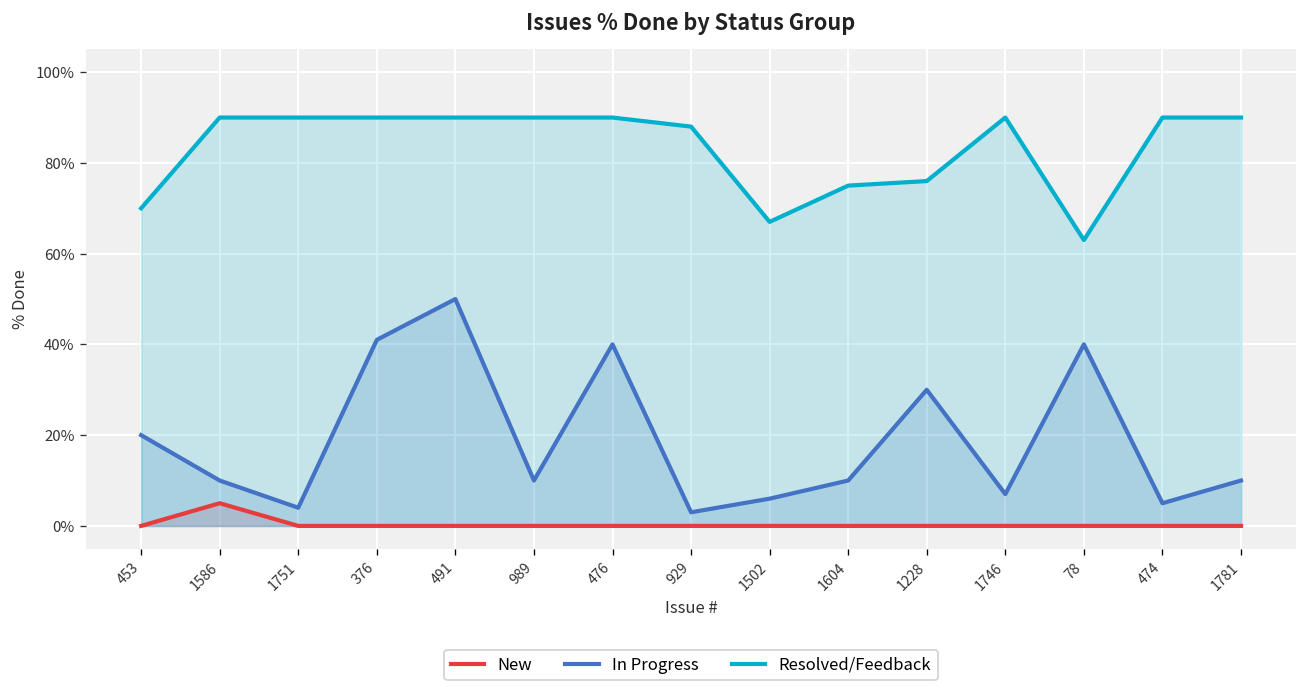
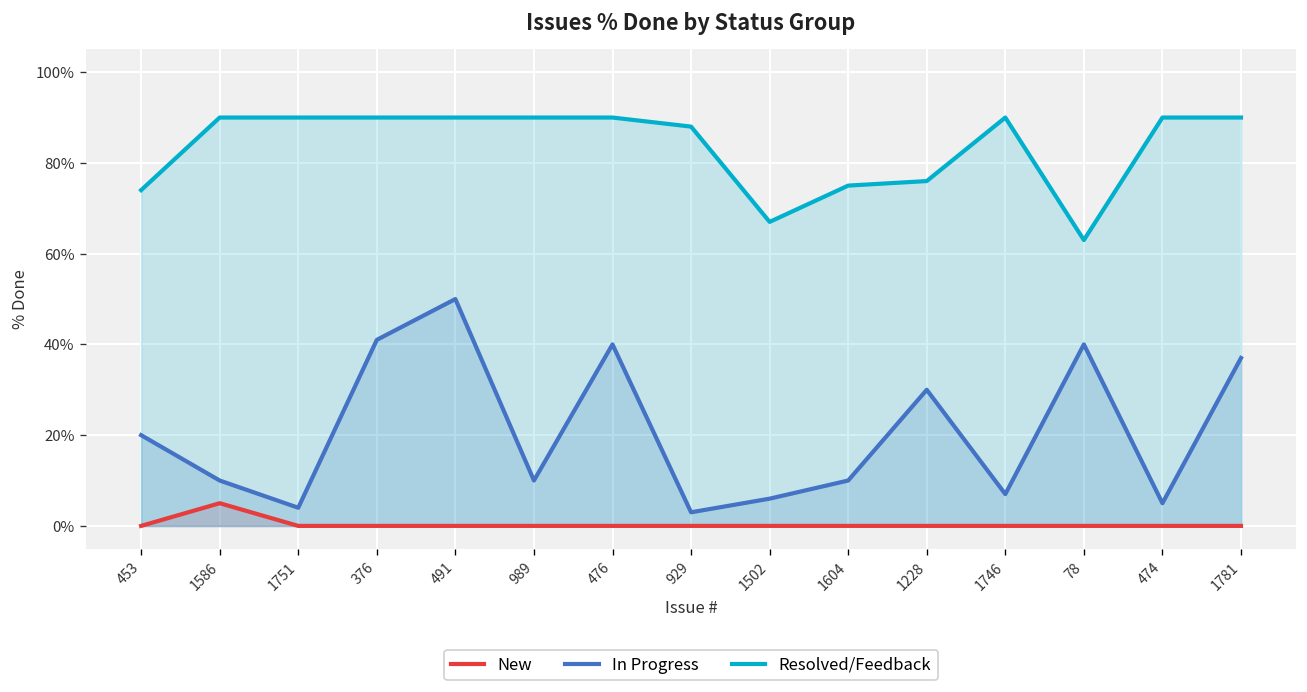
Resolved/Feedback, 453: 70% -> 74%
In Progress, 1781: 10% -> 37%
